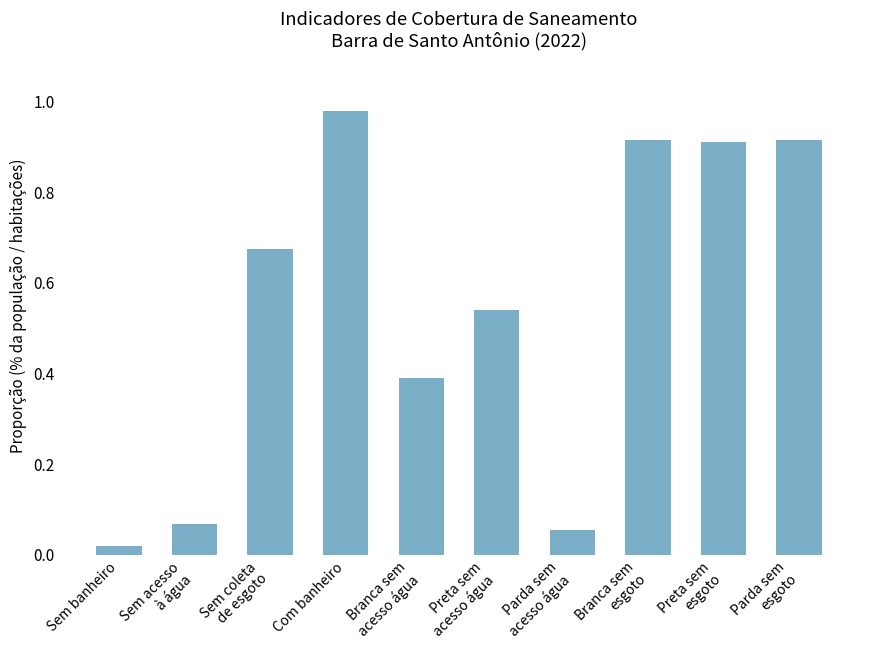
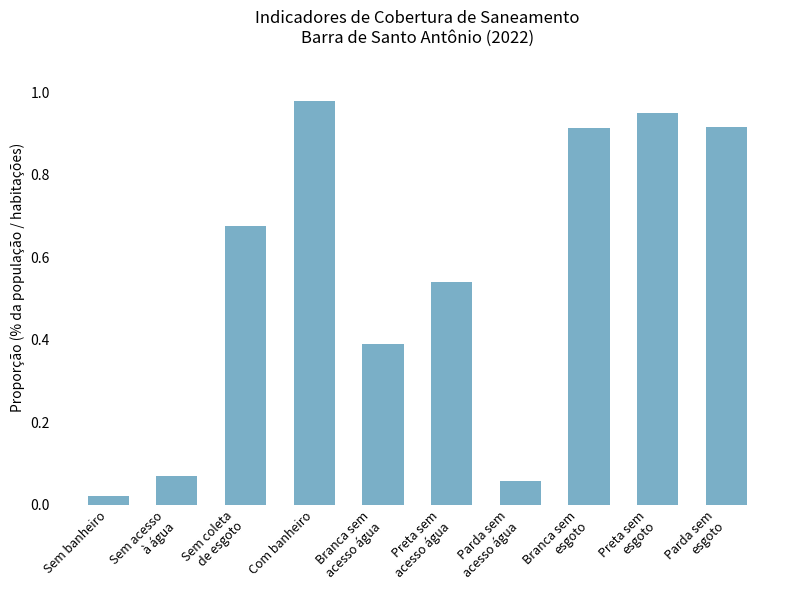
Preta sem esgoto: 0.91 -> 0.95
